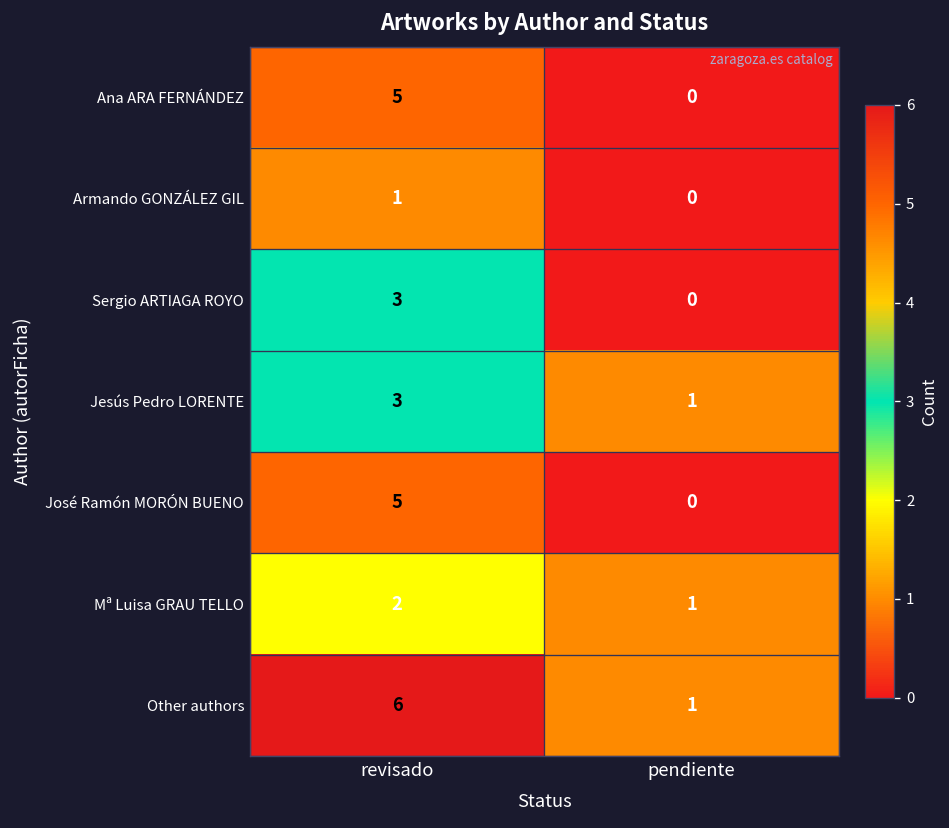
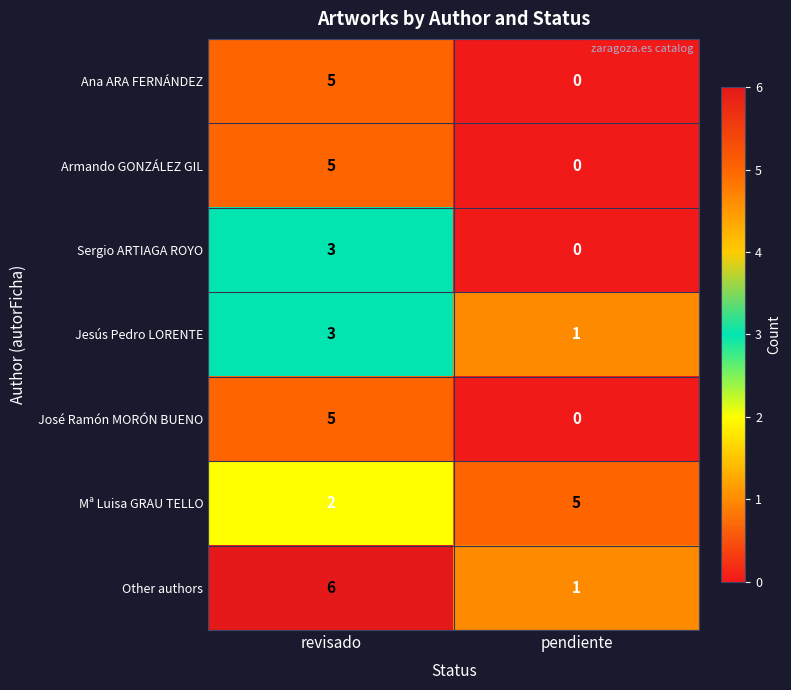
Armando GONZÁLEZ GIL, revisado: 1 -> 5
Mª Luisa GRAU TELLO, pendiente: 1 -> 5
